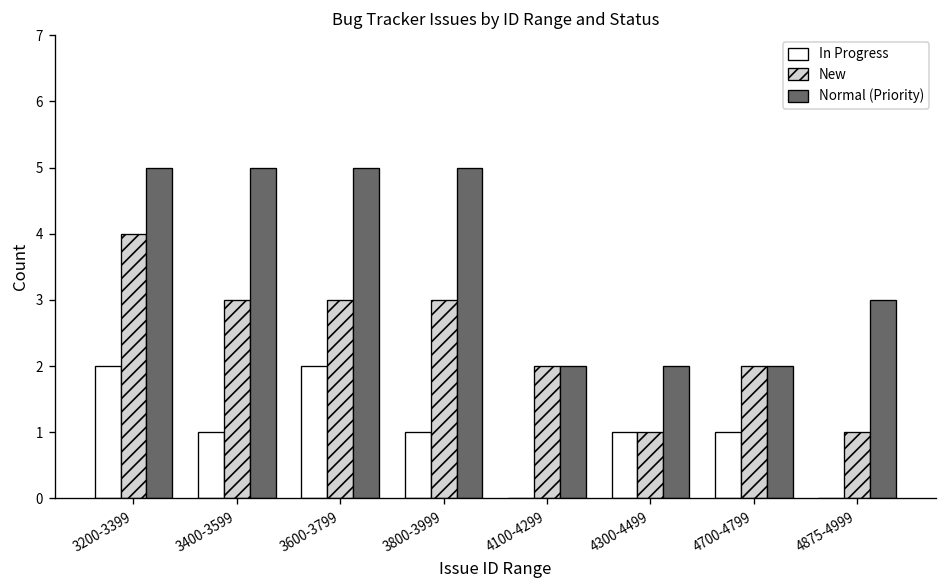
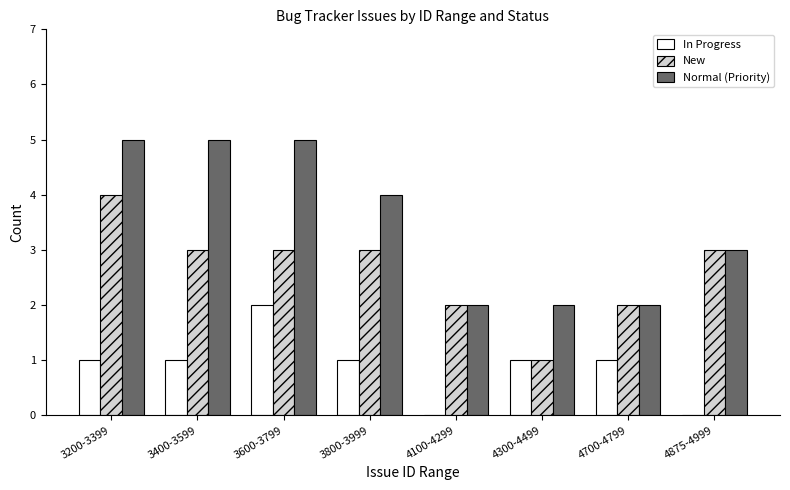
In Progress, 3200-3399: 2 -> 1
Normal (Priority), 3800-3999: 5 -> 4
New, 4875-4999: 1 -> 3
